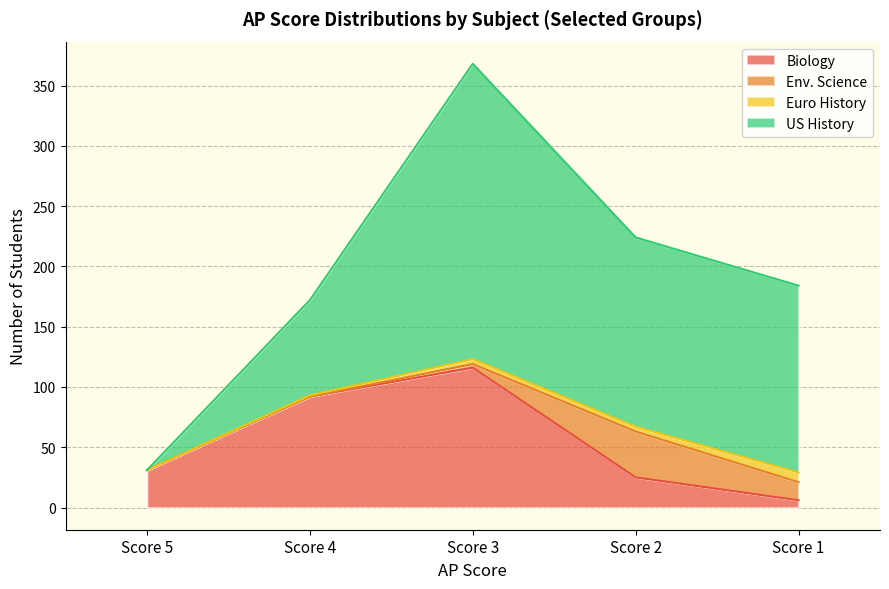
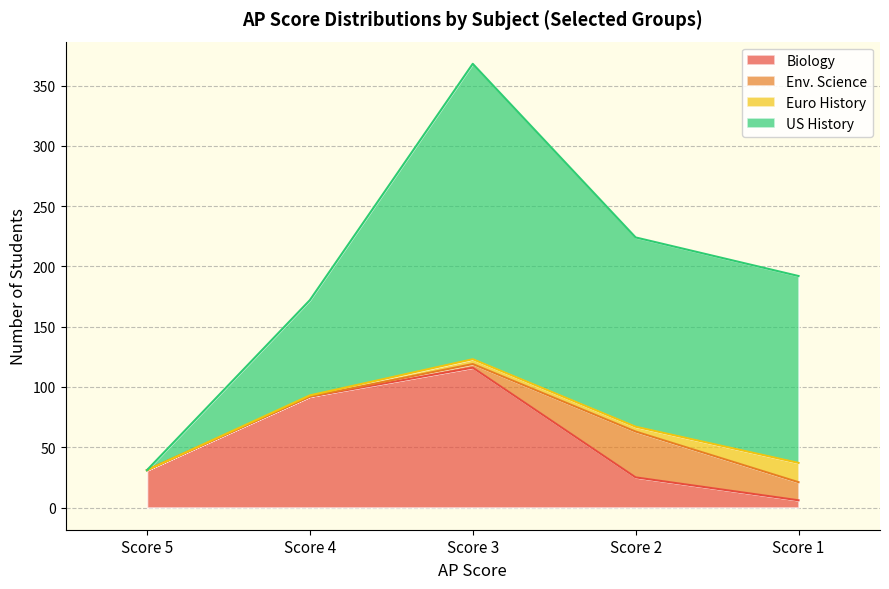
Euro History, Score 1: 8 -> 16
